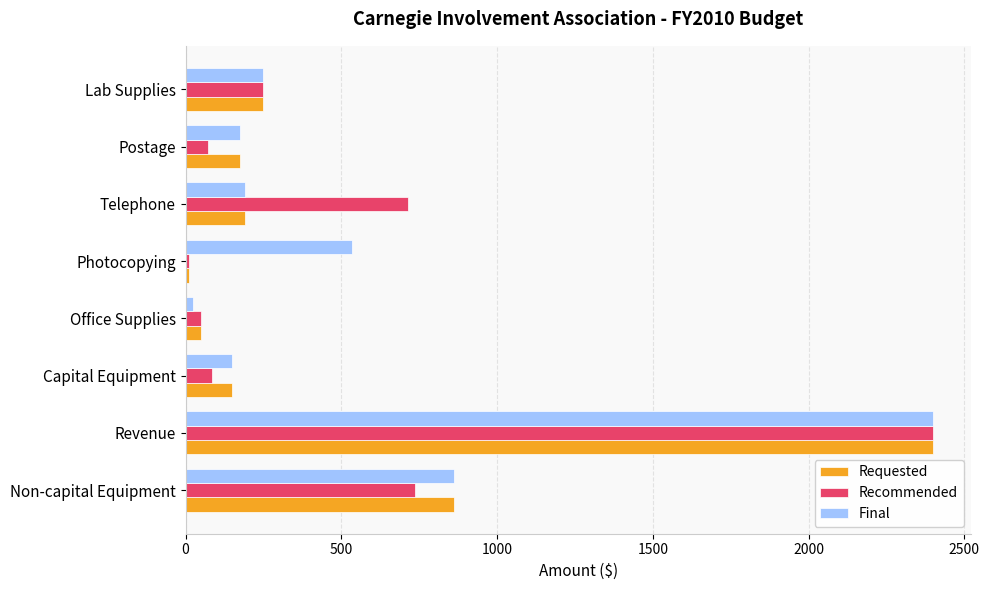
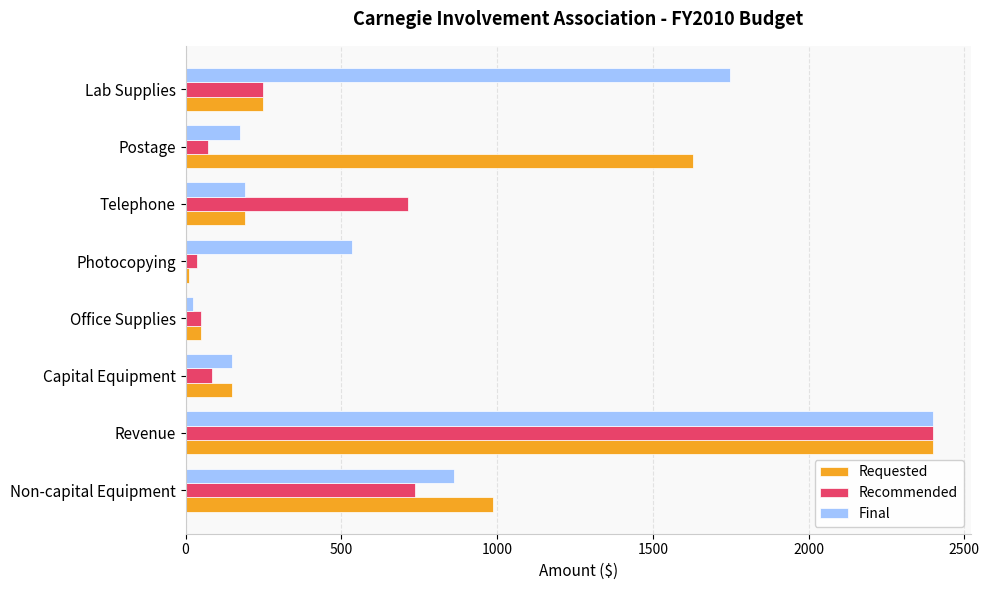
Final, Lab Supplies: 250 -> 1750
Requested, Postage: 180 -> 1630
Recommended, Photocopying: 10 -> 40
Requested, Non-capital Equipment: 860 -> 990
